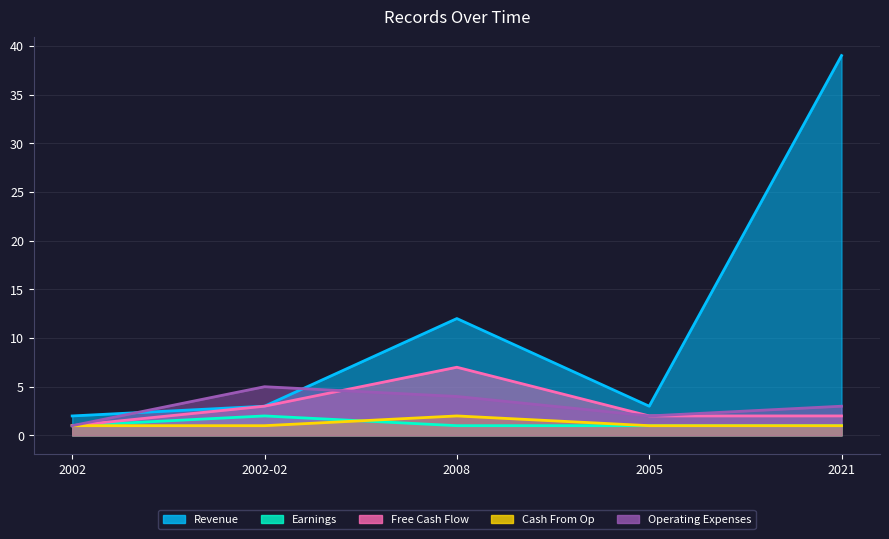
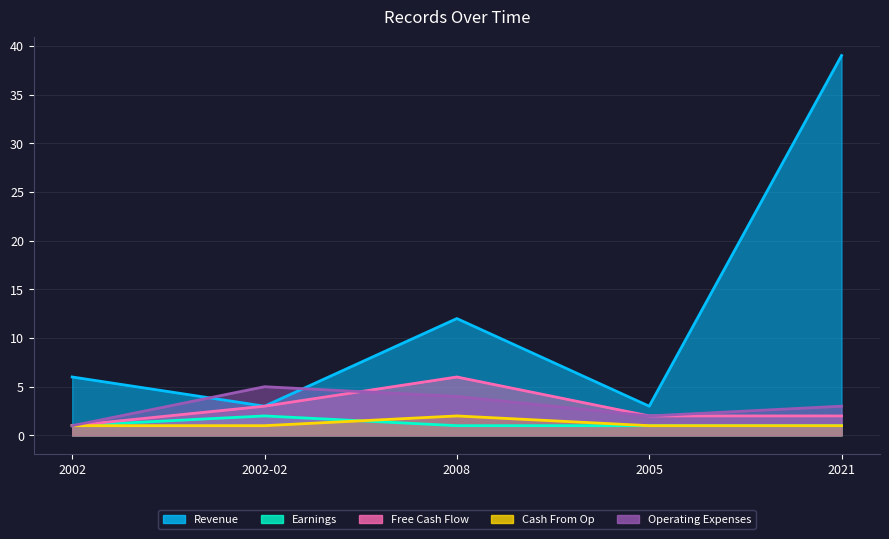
Revenue, 2002: 2 -> 6
Free Cash Flow, 2008: 7 -> 6
